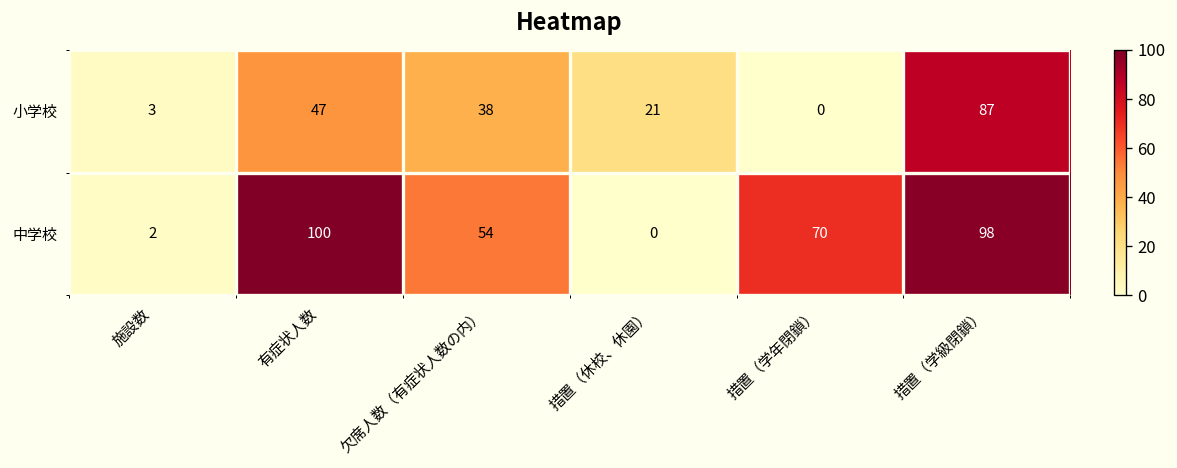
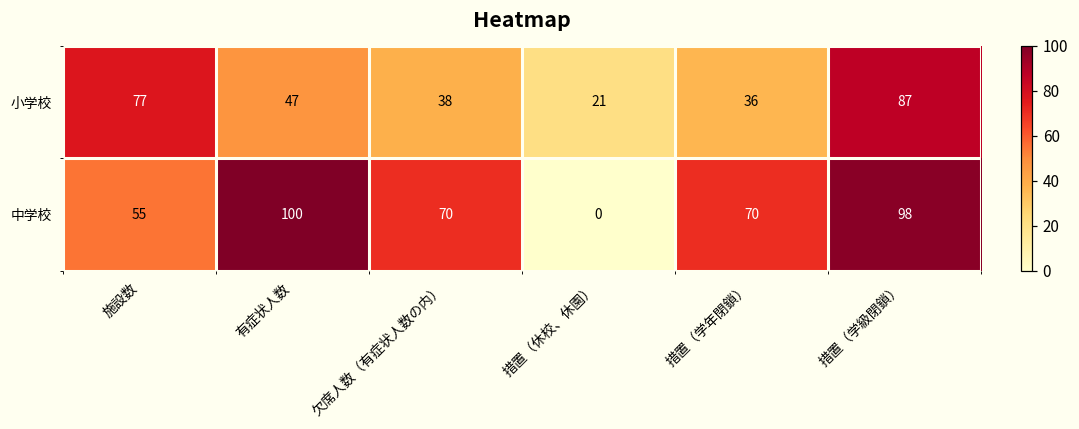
小学校, 施設数: 3 -> 77
小学校, 措置（学年閉鎖）: 0 -> 36
中学校, 施設数: 2 -> 55
中学校, 欠席人数（有症状人数の内）: 54 -> 70
